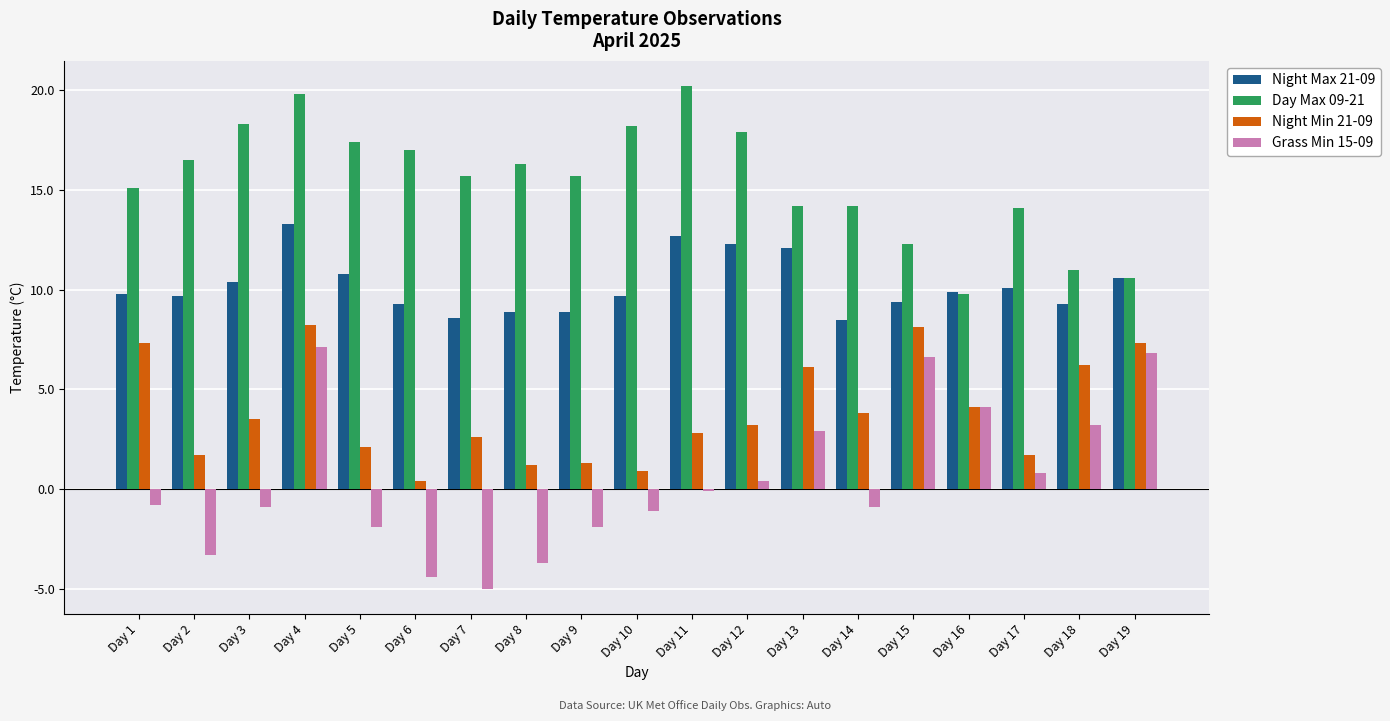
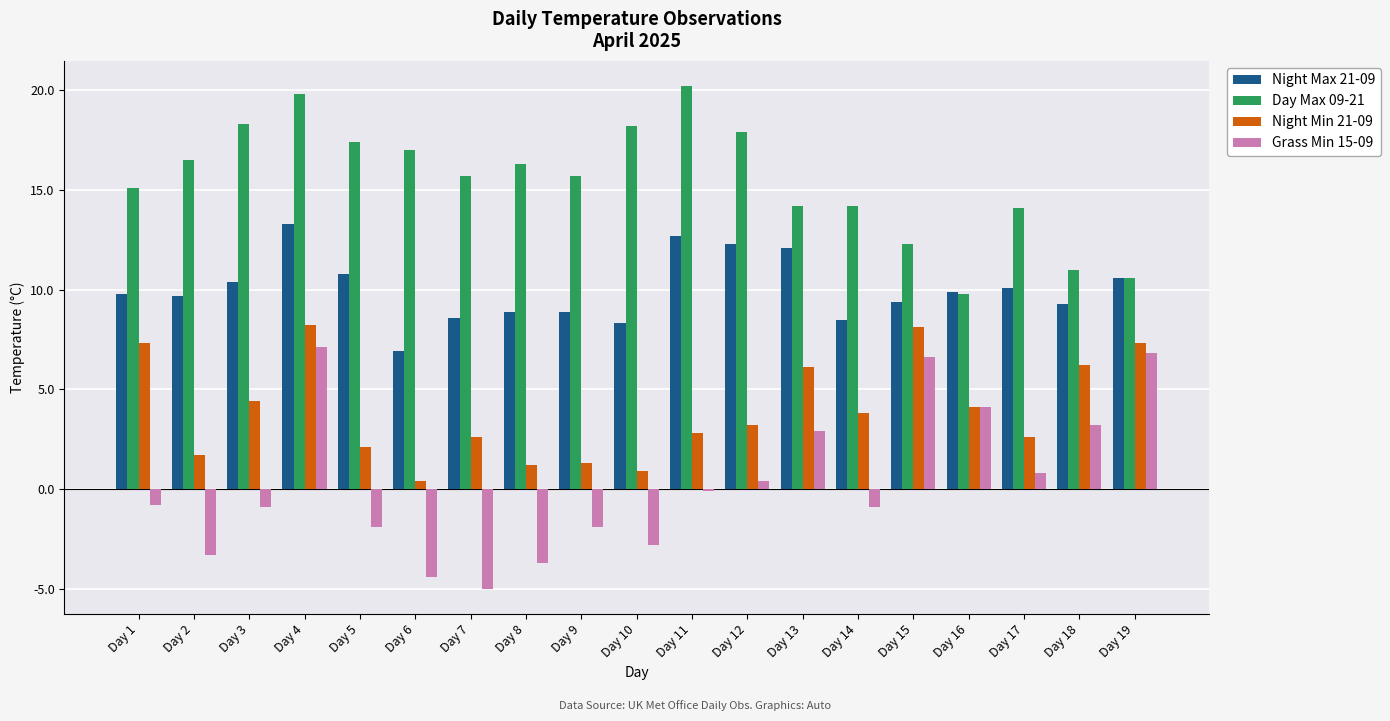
Night Min 21-09, Day 3: 3.5 -> 4.4
Night Max 21-09, Day 6: 9.3 -> 6.9
Night Max 21-09, Day 10: 9.7 -> 8.3
Grass Min 15-09, Day 10: -1.1 -> -2.8
Night Min 21-09, Day 17: 1.7 -> 2.6
